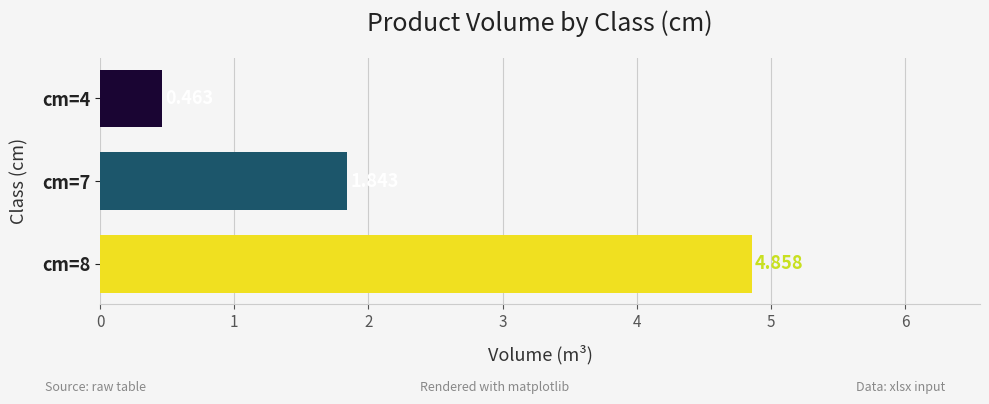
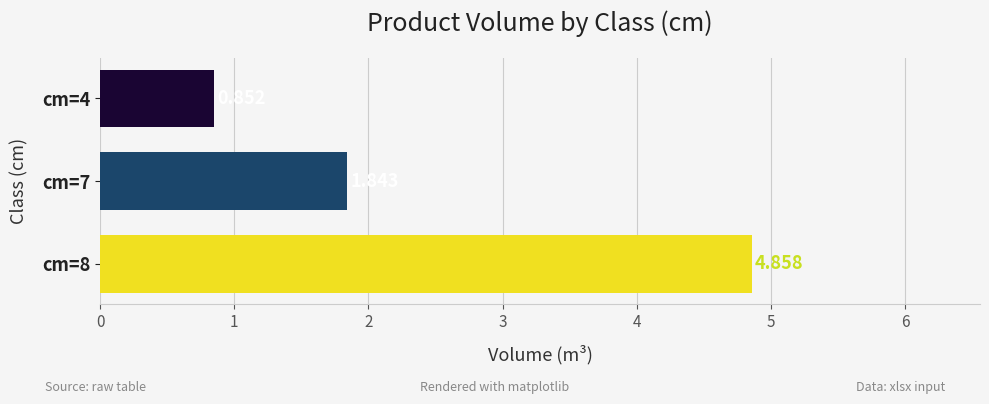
cm=4: 0.46 -> 0.85
